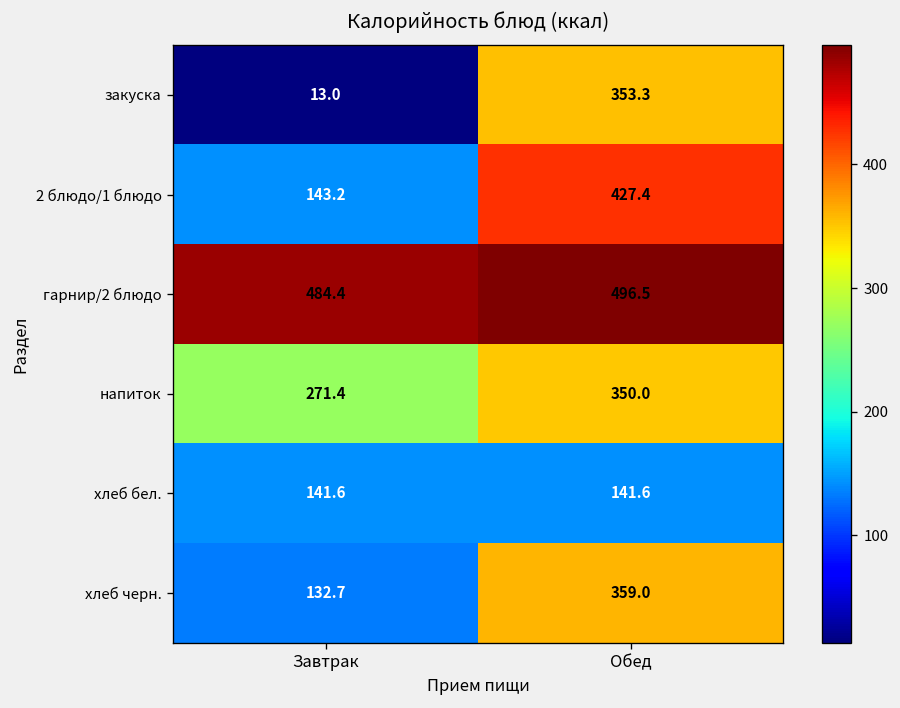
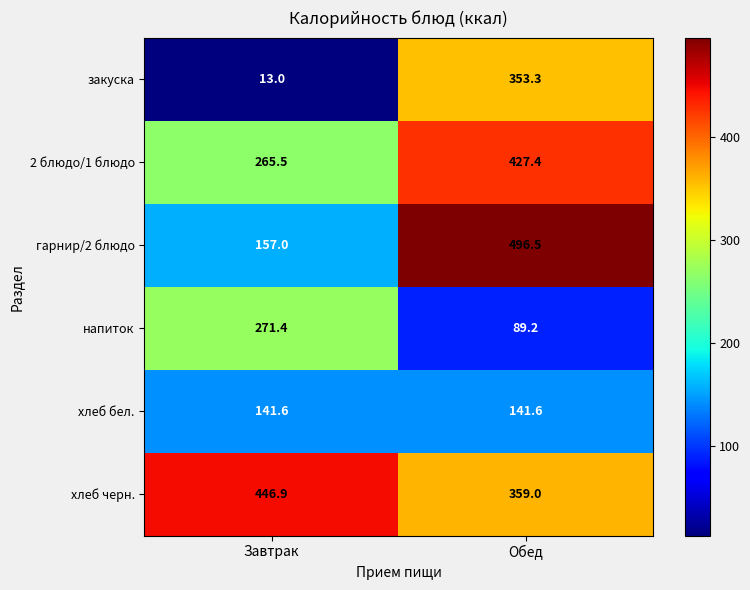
2 блюдо/1 блюдо, Завтрак: 143.2 -> 265.5
гарнир/2 блюдо, Завтрак: 484.4 -> 157.0
напиток, Обед: 350.0 -> 89.2
хлеб черн., Завтрак: 132.7 -> 446.9
